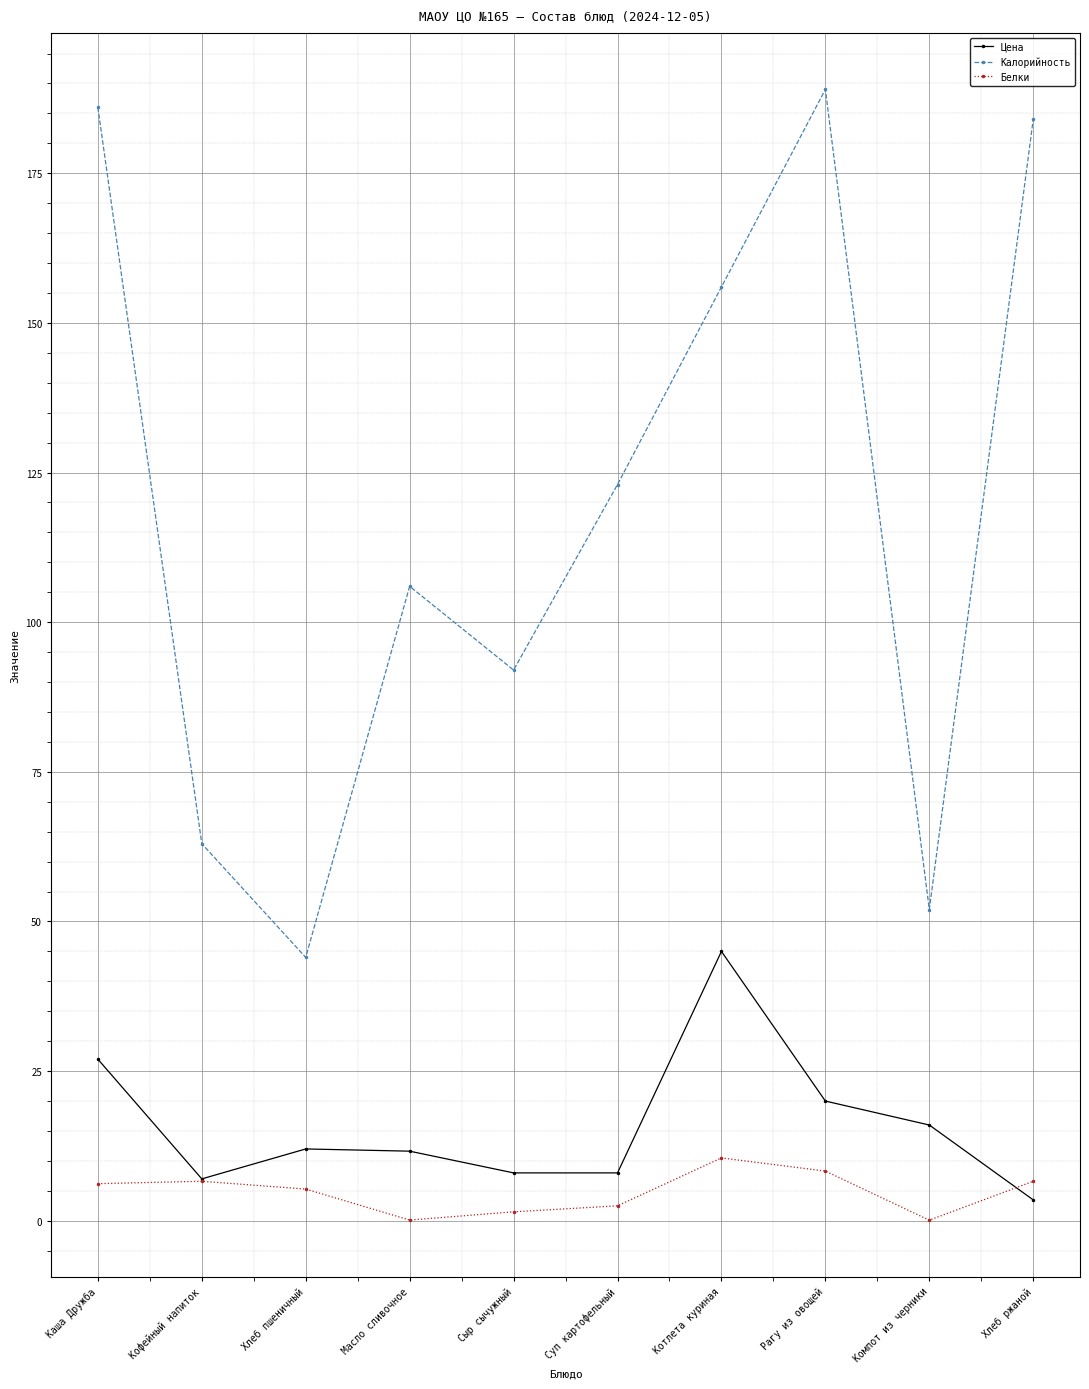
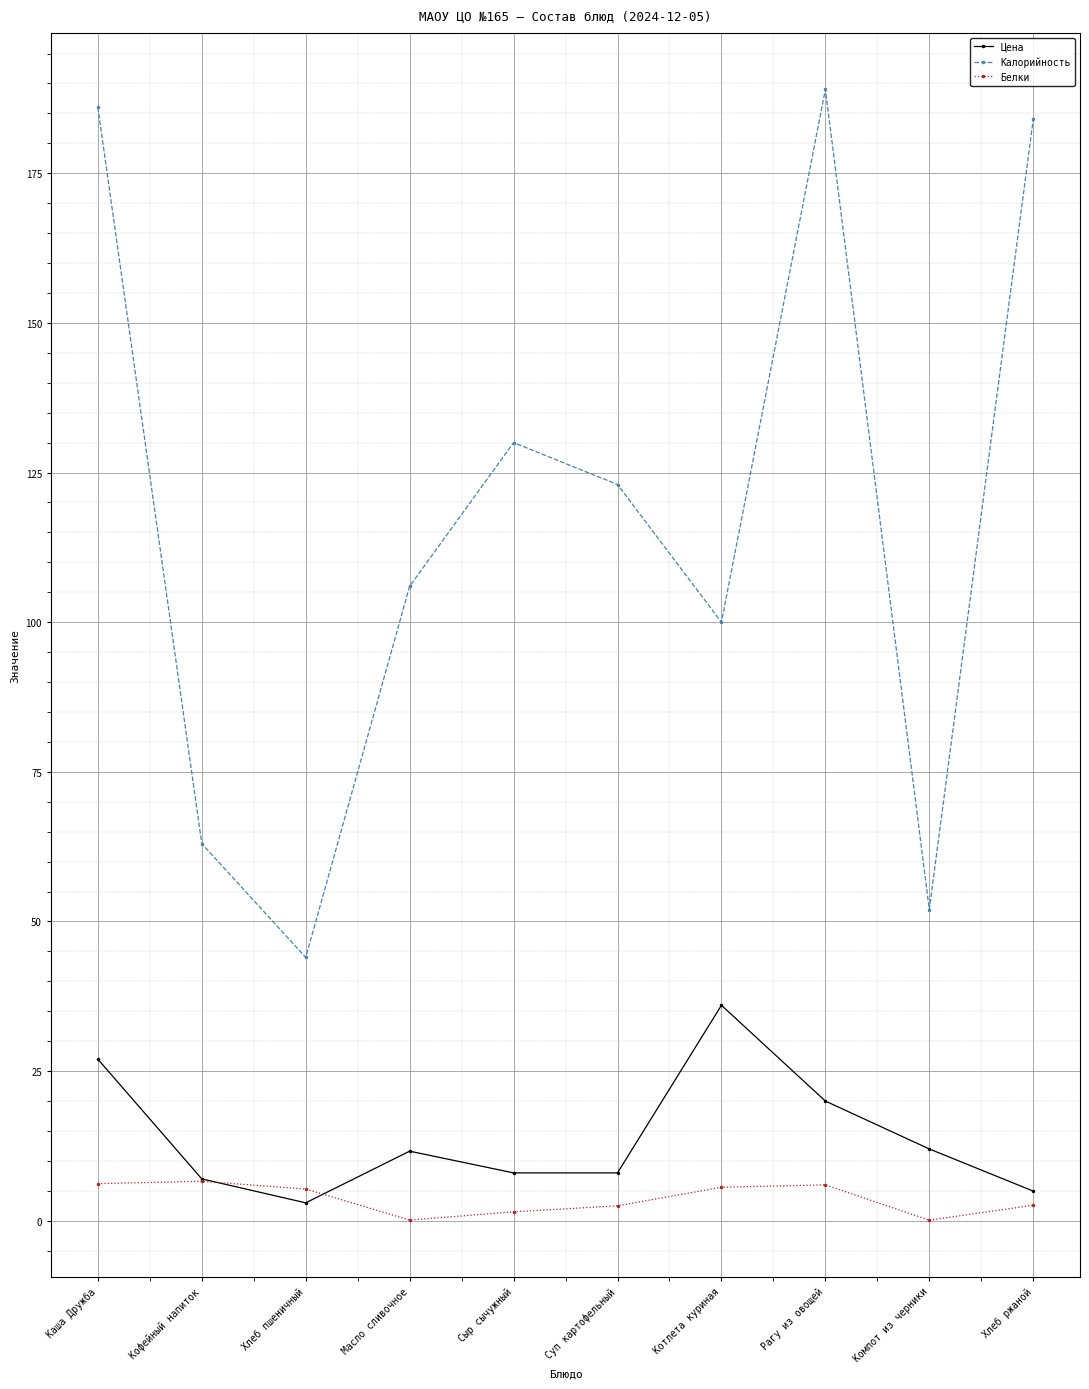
Цена, Хлеб пшеничный: 12 -> 3
Калорийность, Сыр сычужный: 92 -> 130
Цена, Котлета куриная: 45 -> 36
Калорийность, Котлета куриная: 156 -> 100
Белки, Котлета куриная: 11 -> 6
Белки, Рагу из овощей: 8 -> 6
Цена, Компот из черники: 16 -> 12
Цена, Хлеб ржаной: 3 -> 5
Белки, Хлеб ржаной: 7 -> 3
